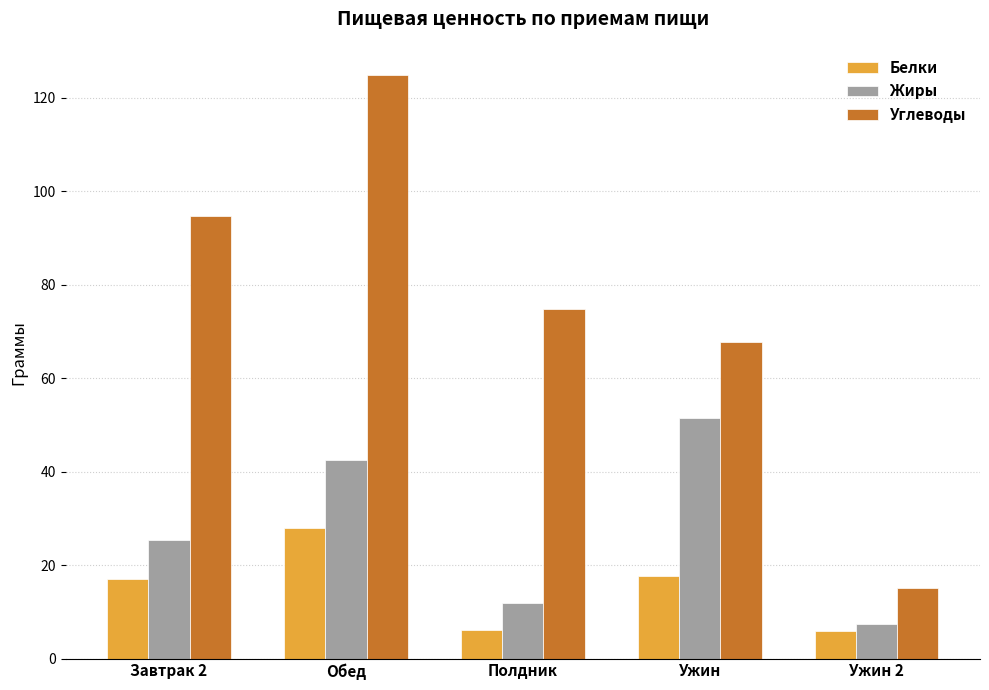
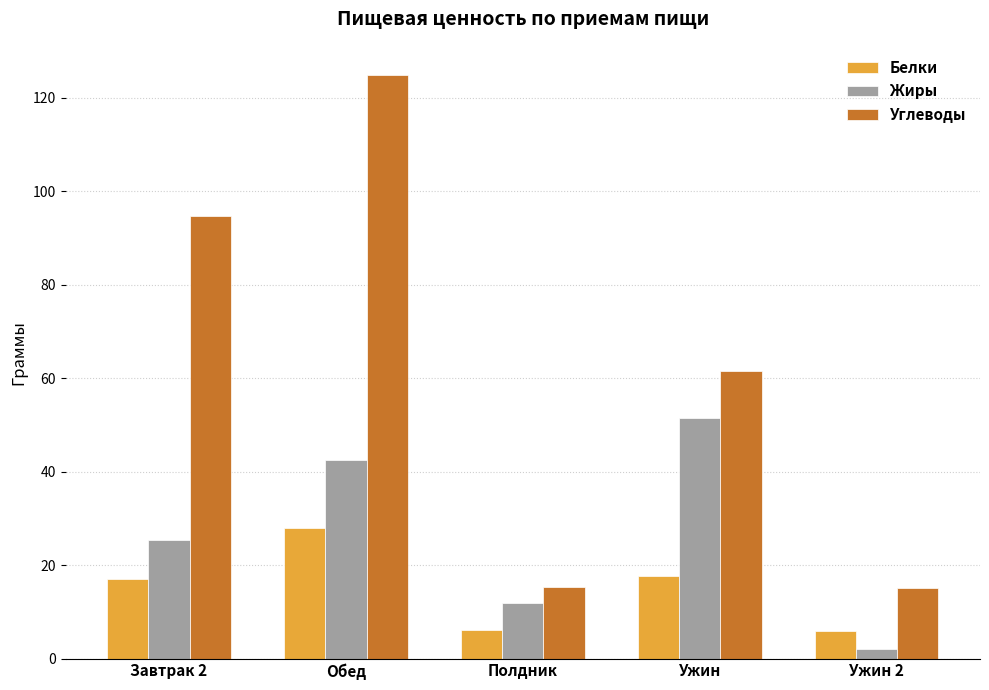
Углеводы, Полдник: 75 -> 15
Углеводы, Ужин: 68 -> 62
Жиры, Ужин 2: 7 -> 2
